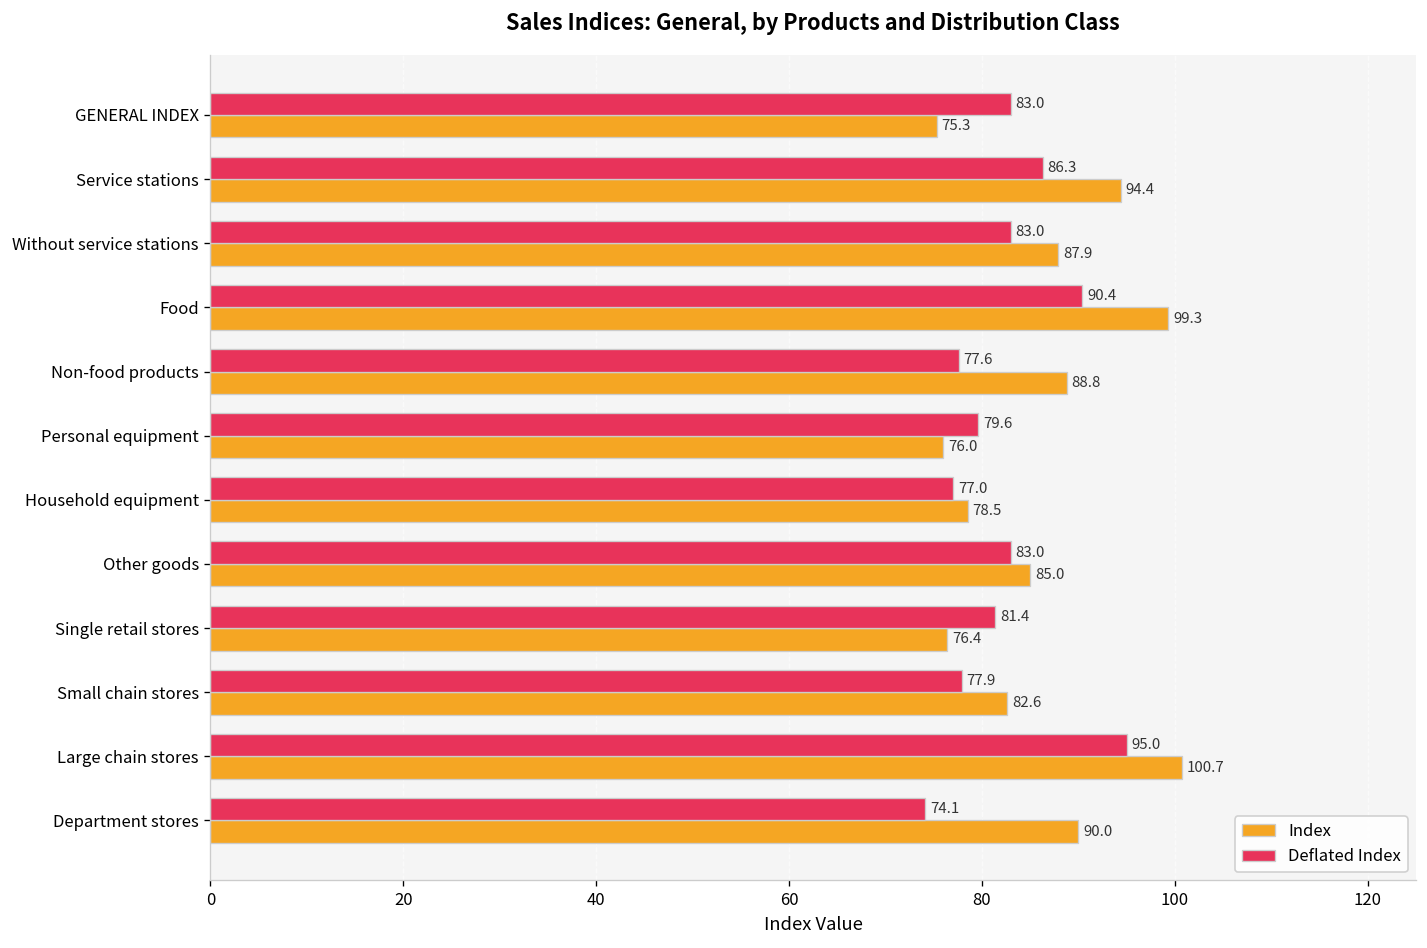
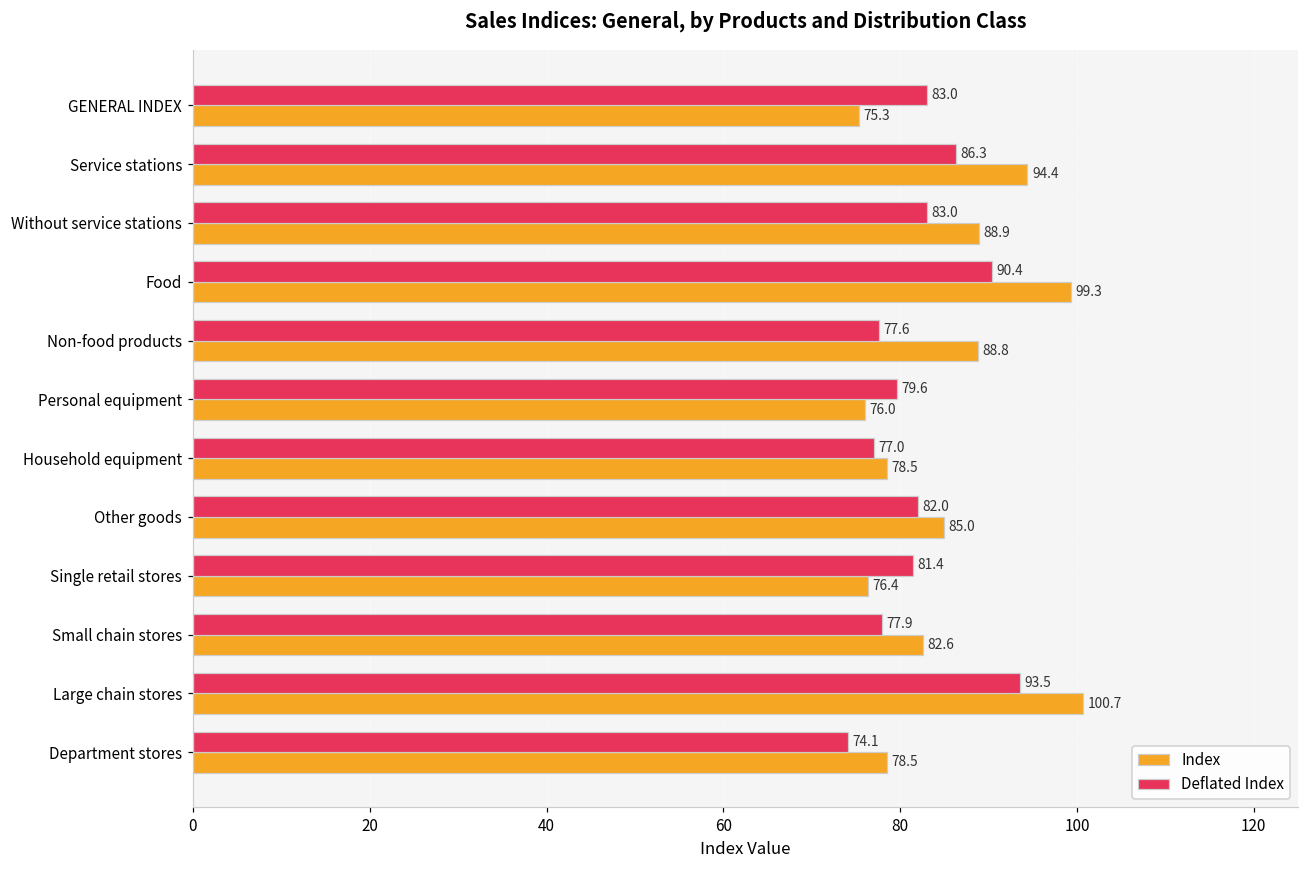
Index, Without service stations: 87.9 -> 88.9
Deflated Index, Other goods: 83.0 -> 82.0
Deflated Index, Large chain stores: 95.0 -> 93.5
Index, Department stores: 90.0 -> 78.5
